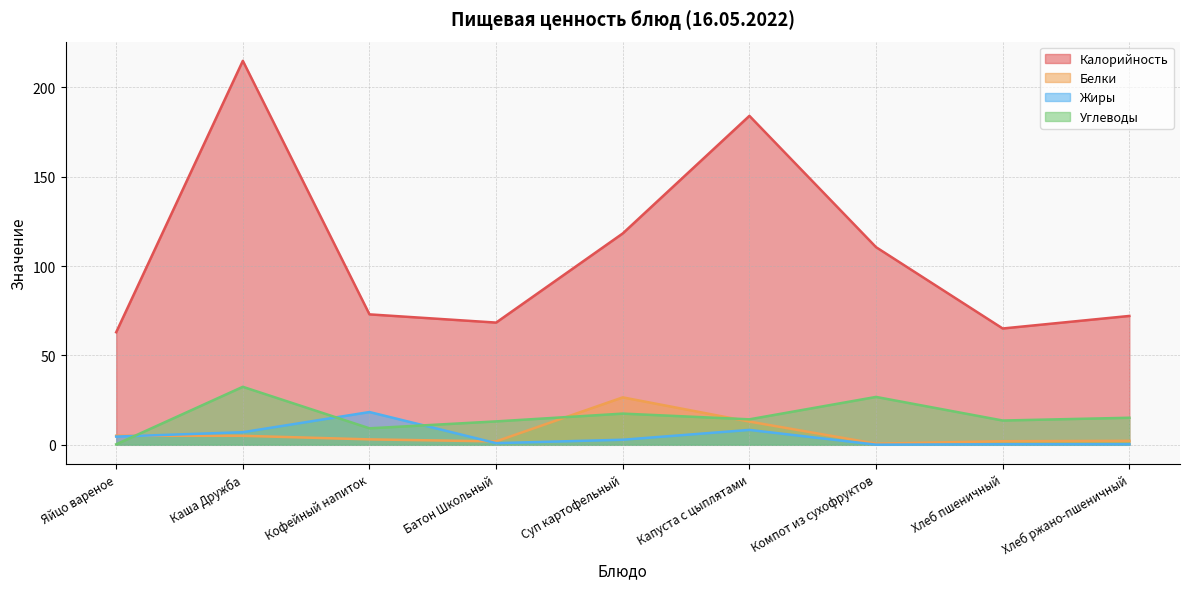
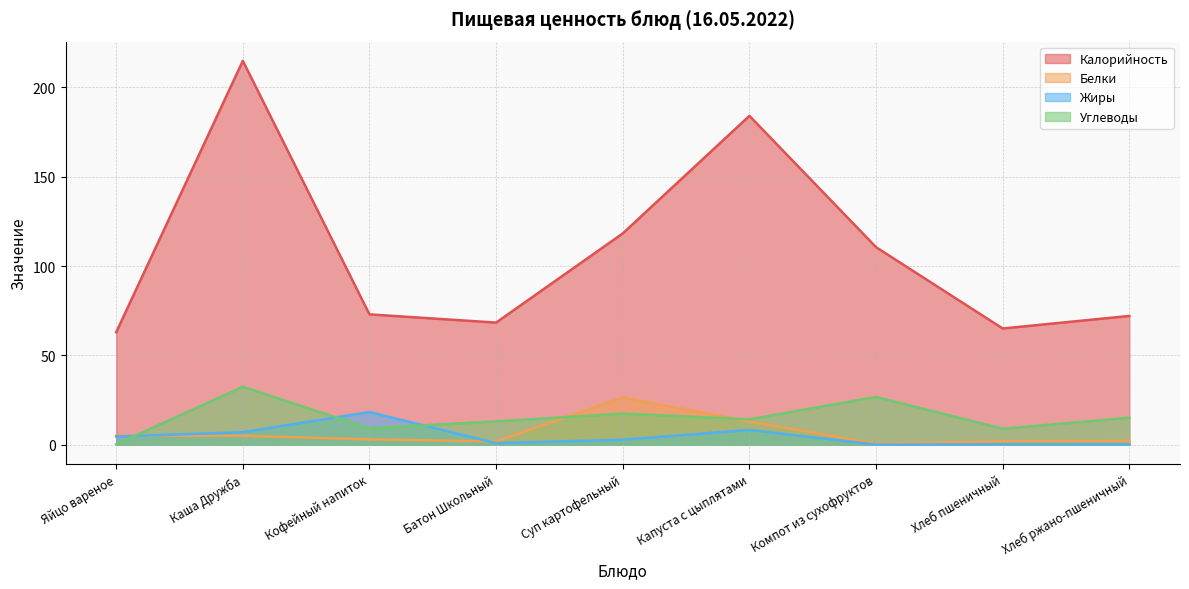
Углеводы, Хлеб пшеничный: 14 -> 9
